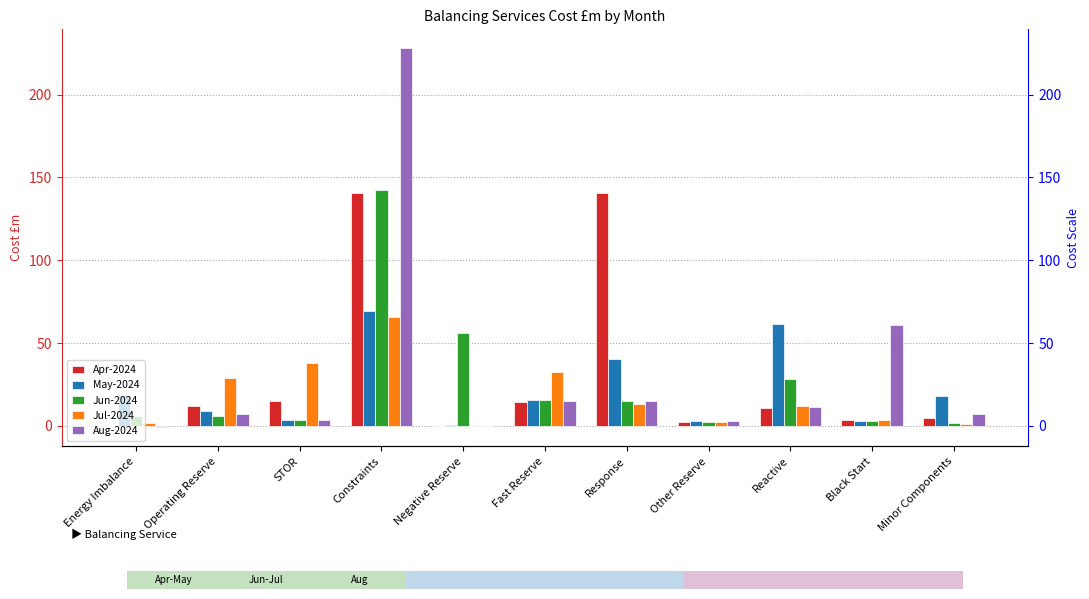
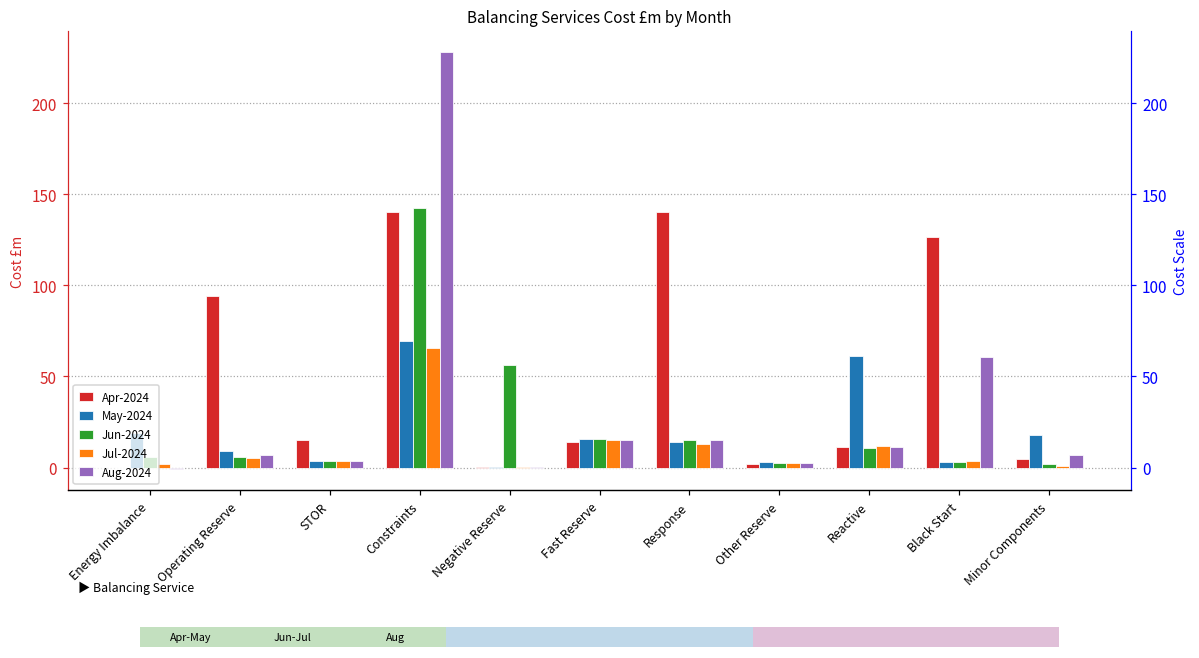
Apr-2024, Operating Reserve: 12 -> 94
Jul-2024, Operating Reserve: 29 -> 5
Jul-2024, STOR: 38 -> 4
Jul-2024, Fast Reserve: 33 -> 15
May-2024, Response: 40 -> 14
Jun-2024, Reactive: 28 -> 11
Apr-2024, Black Start: 4 -> 127
